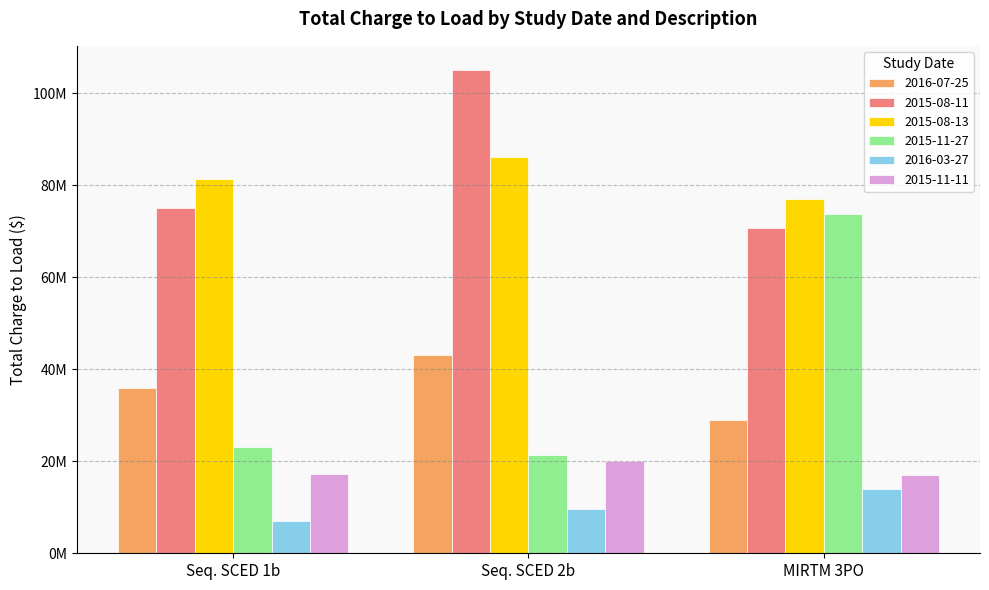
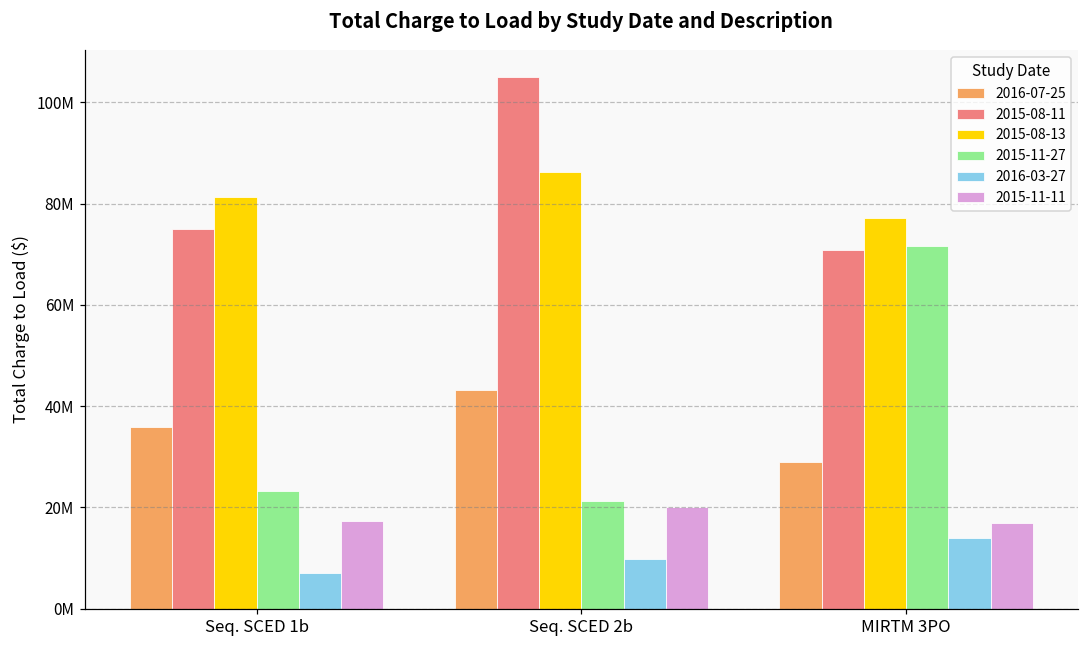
2015-11-27, MIRTM 3PO: 74000000 -> 72000000
